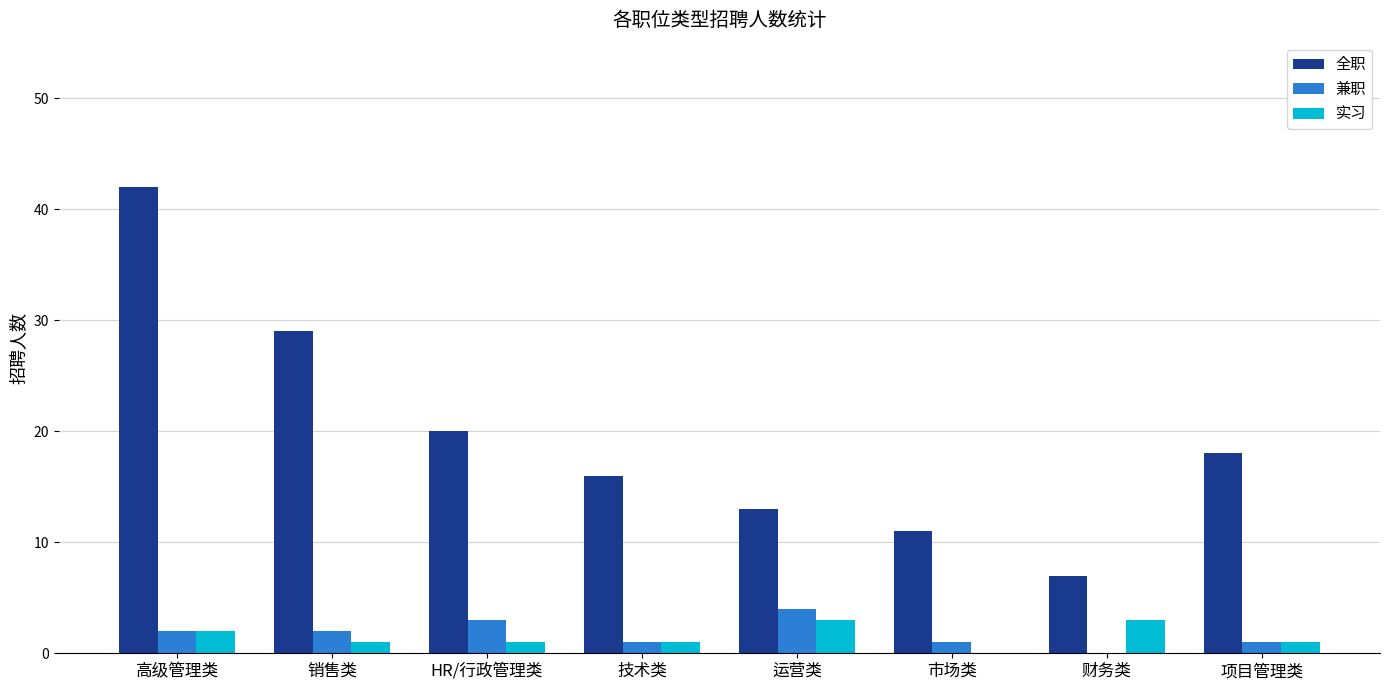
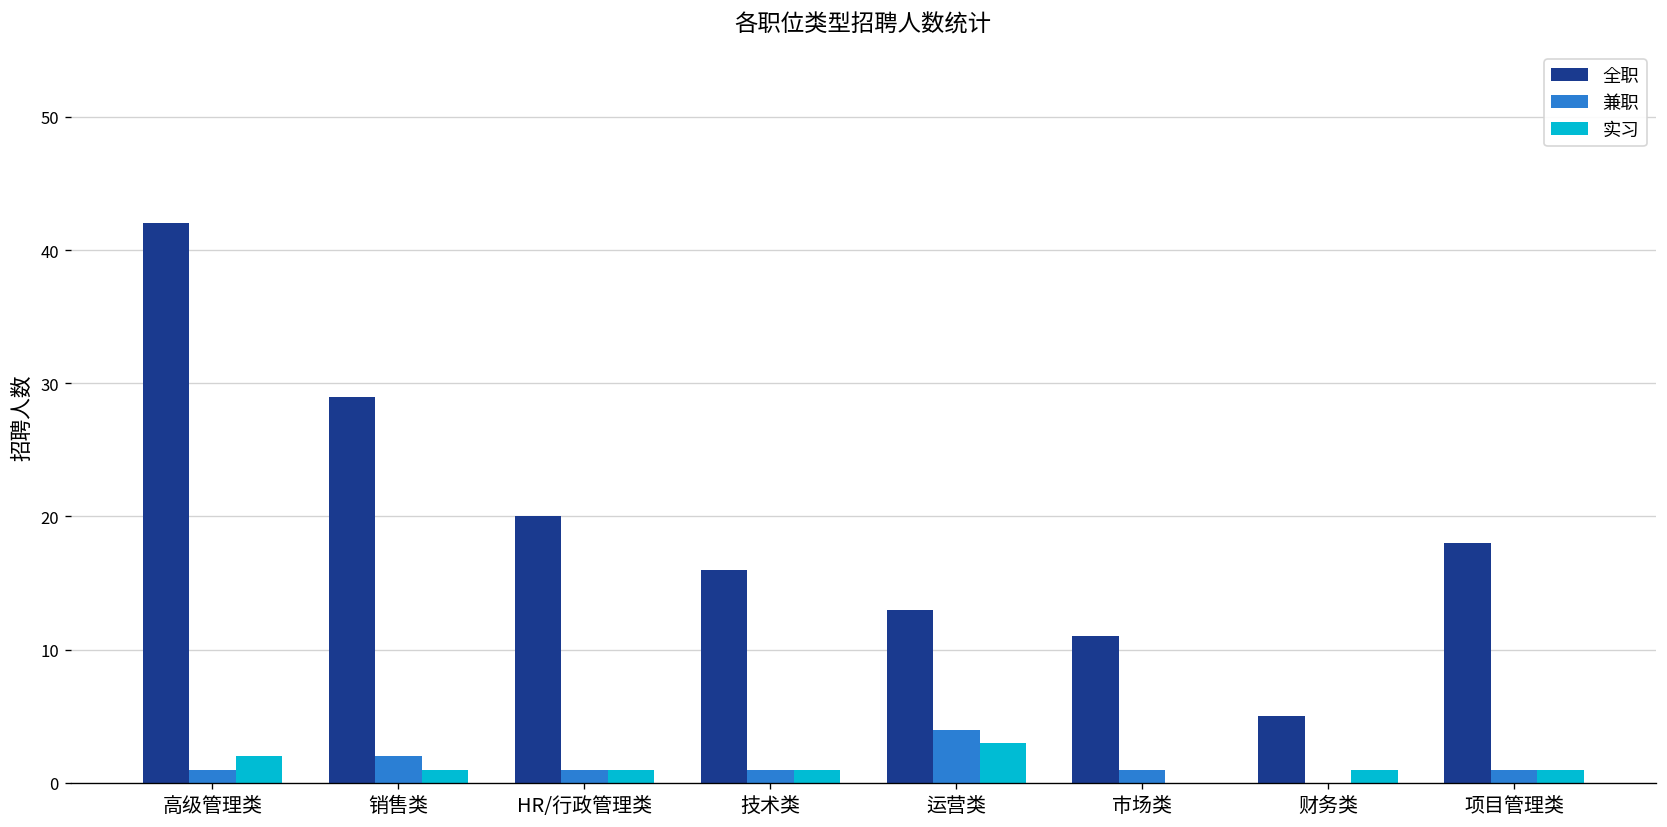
兼职, 高级管理类: 2 -> 1
兼职, HR/行政管理类: 3 -> 1
全职, 财务类: 7 -> 5
实习, 财务类: 3 -> 1
